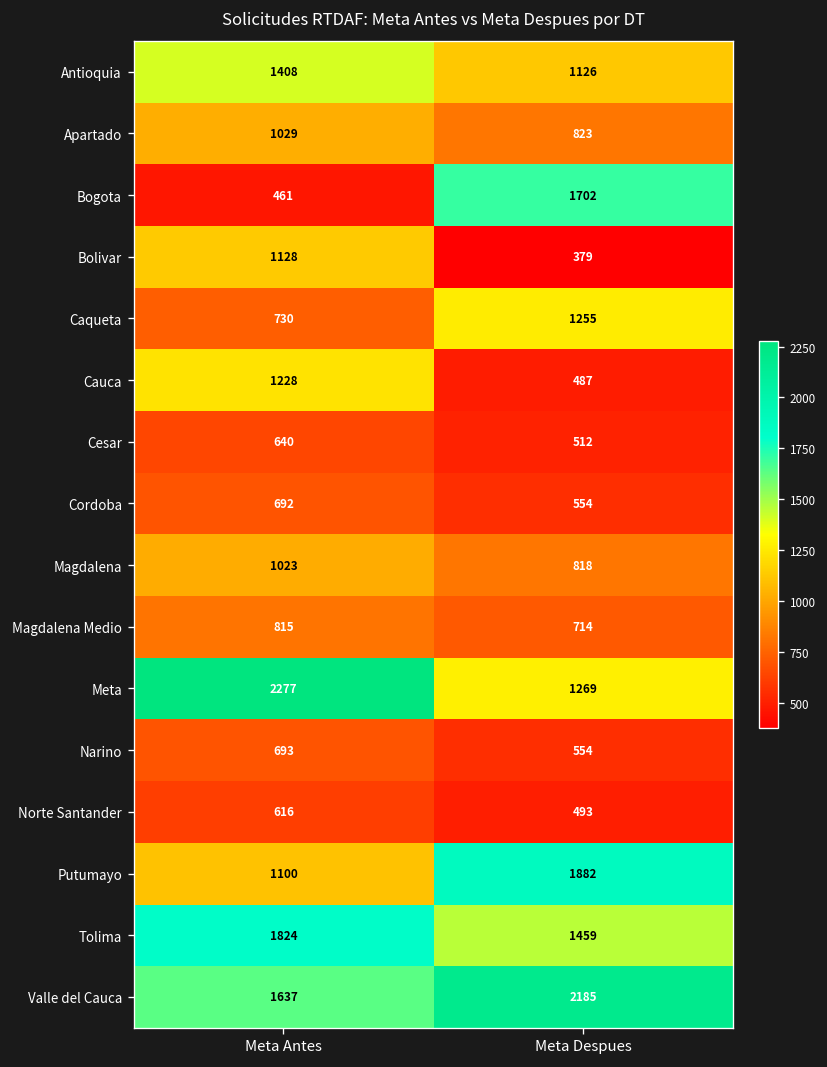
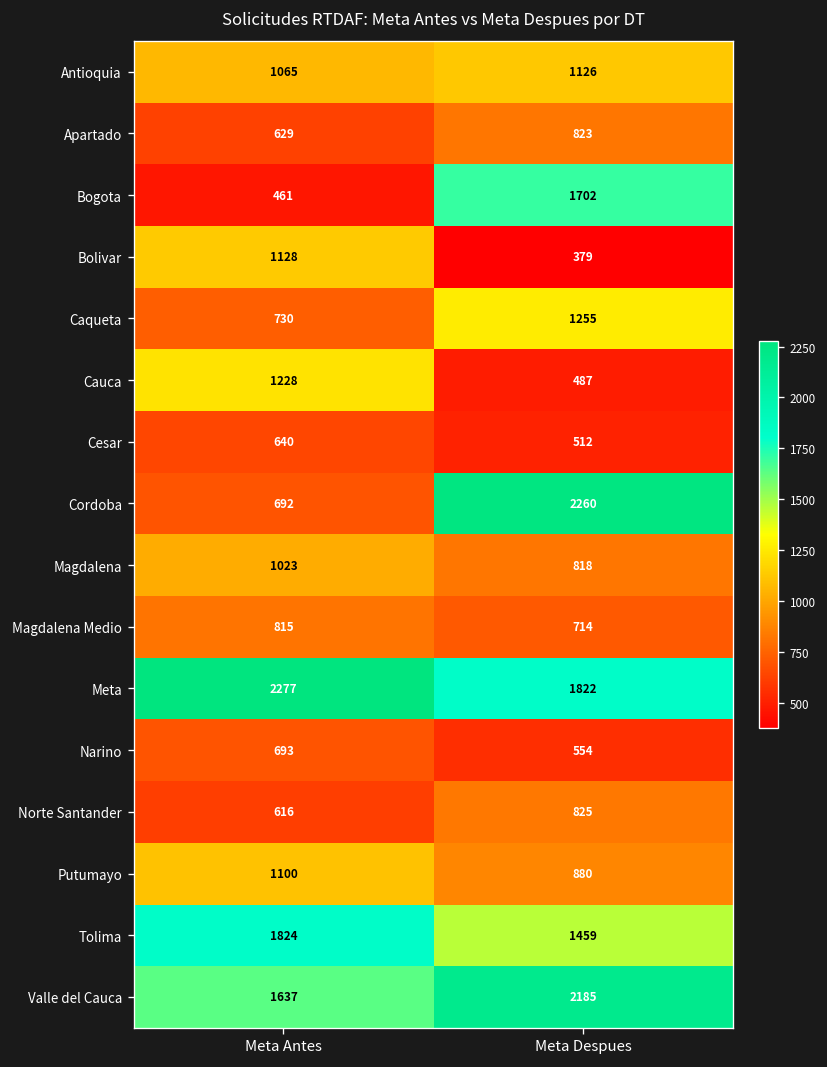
Antioquia, Meta Antes: 1408 -> 1065
Apartado, Meta Antes: 1029 -> 629
Cordoba, Meta Despues: 554 -> 2260
Meta, Meta Despues: 1269 -> 1822
Norte Santander, Meta Despues: 493 -> 825
Putumayo, Meta Despues: 1882 -> 880
